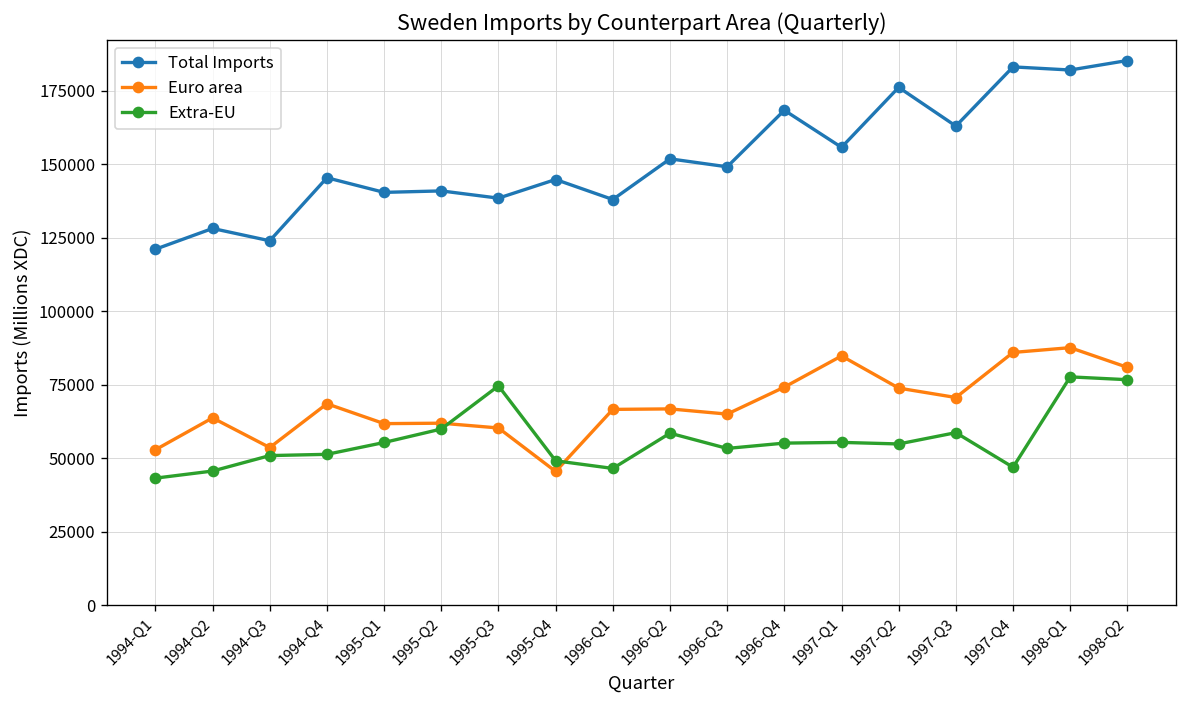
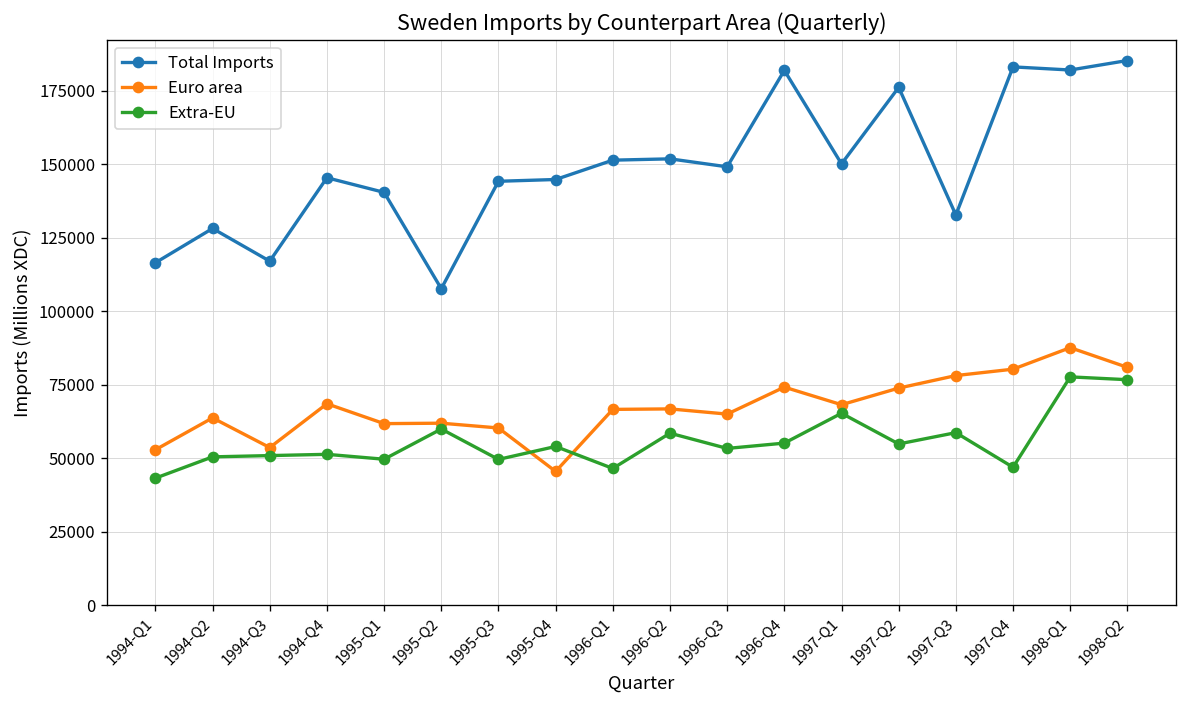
Total Imports, 1994-Q1: 121000 -> 117000
Extra-EU, 1994-Q2: 46000 -> 50000
Total Imports, 1994-Q3: 124000 -> 117000
Extra-EU, 1995-Q1: 55000 -> 50000
Total Imports, 1995-Q2: 141000 -> 108000
Total Imports, 1995-Q3: 138000 -> 144000
Extra-EU, 1995-Q3: 75000 -> 50000
Extra-EU, 1995-Q4: 49000 -> 54000
Total Imports, 1996-Q1: 138000 -> 151000
Total Imports, 1996-Q4: 168000 -> 182000
Total Imports, 1997-Q1: 156000 -> 150000
Euro area, 1997-Q1: 85000 -> 68000
Extra-EU, 1997-Q1: 55000 -> 65000
Total Imports, 1997-Q3: 163000 -> 133000
Euro area, 1997-Q3: 71000 -> 78000
Euro area, 1997-Q4: 86000 -> 80000
